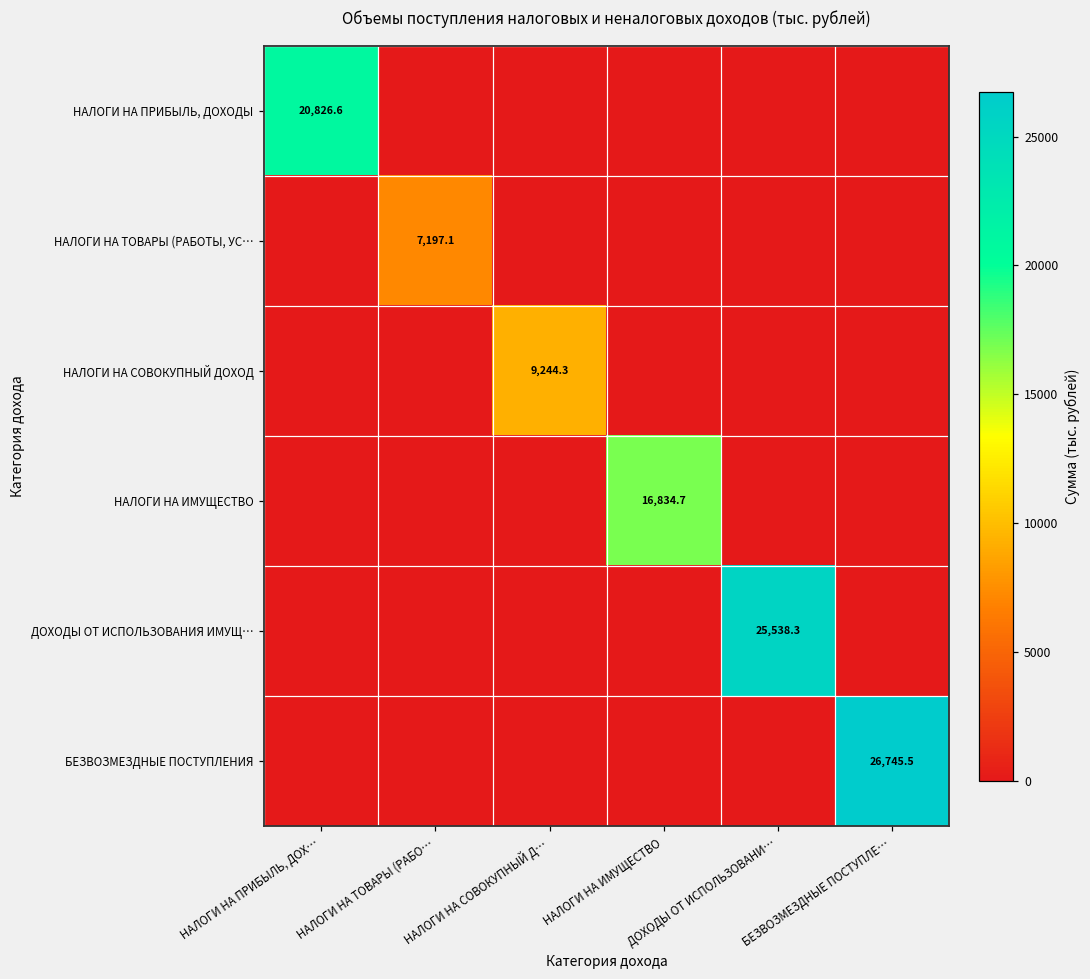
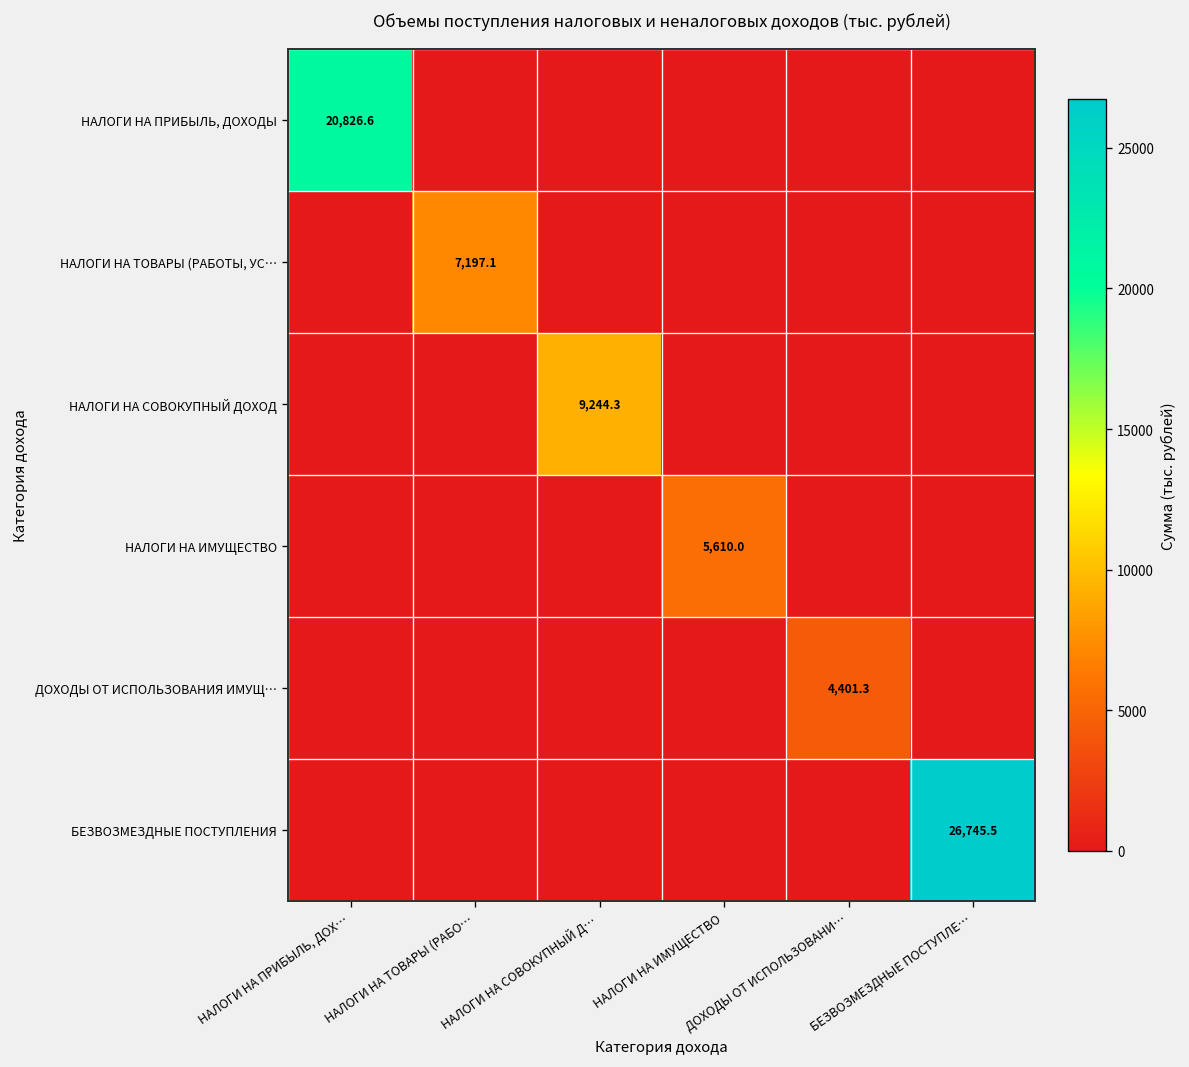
НАЛОГИ НА ИМУЩЕСТВО, НАЛОГИ НА ИМУЩЕСТВО: 16,834.7 -> 5,610.0
ДОХОДЫ ОТ ИСПОЛЬЗОВАНИЯ ИМУЩ…, ДОХОДЫ ОТ ИСПОЛЬЗОВАНИ…: 25,538.3 -> 4,401.3
